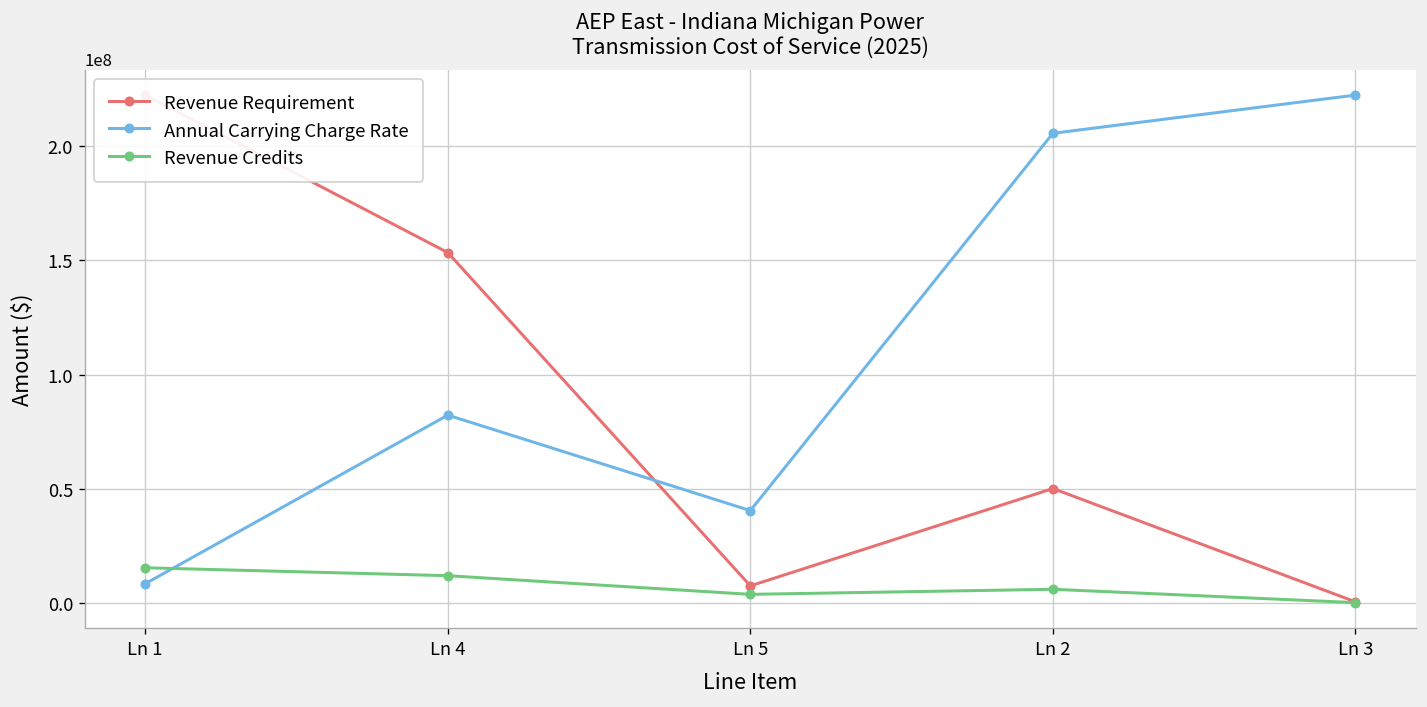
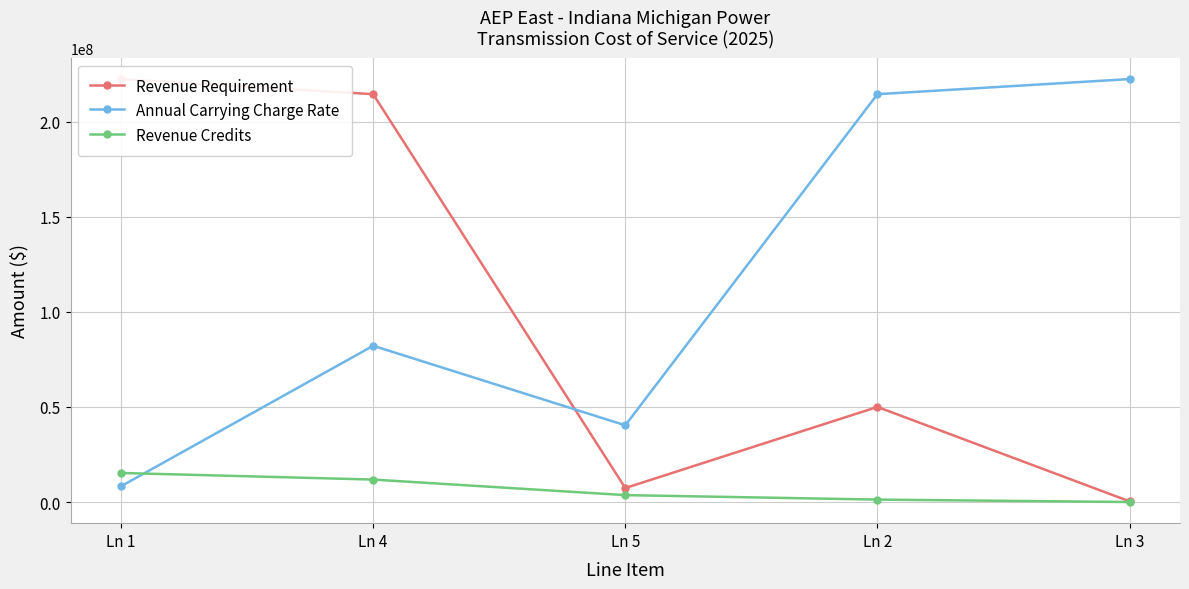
Revenue Requirement, Ln 4: 153000000 -> 215000000
Annual Carrying Charge Rate, Ln 2: 206000000 -> 215000000
Revenue Credits, Ln 2: 6000000 -> 1000000
